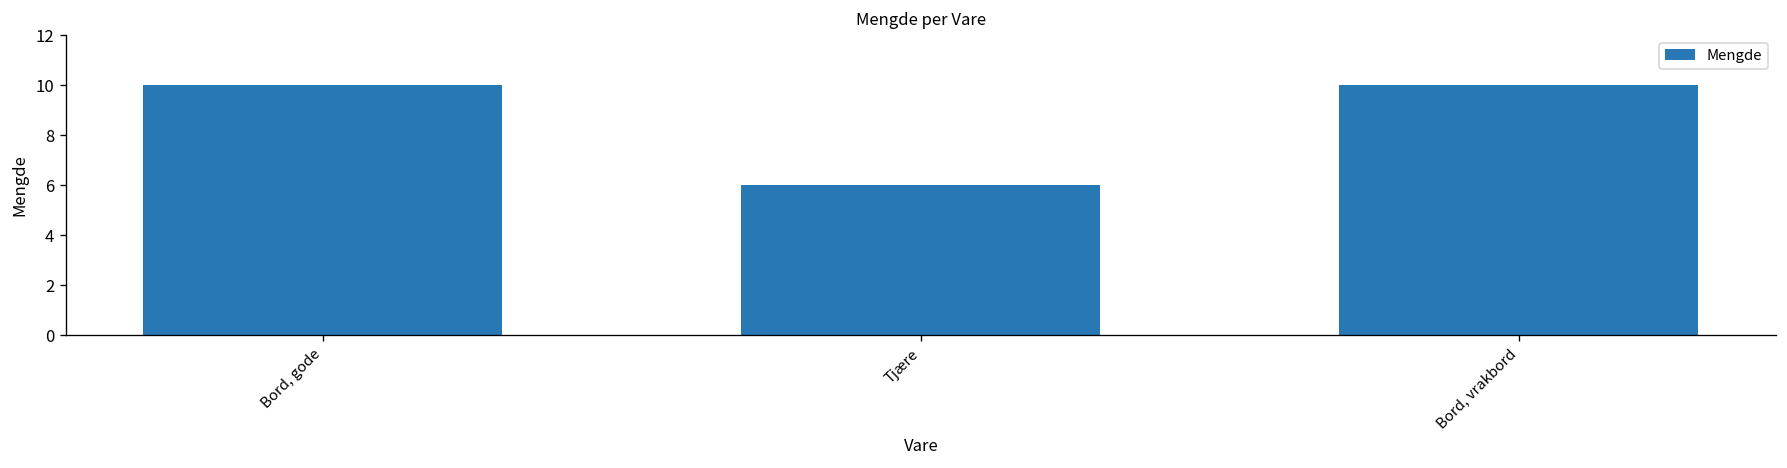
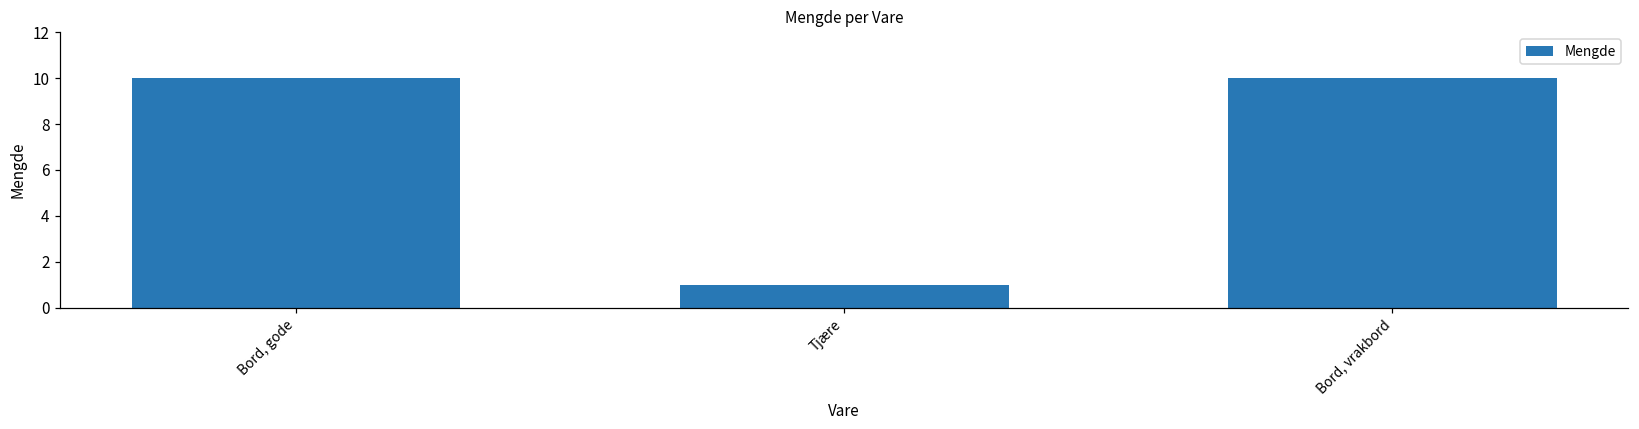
Tjære: 6 -> 1
